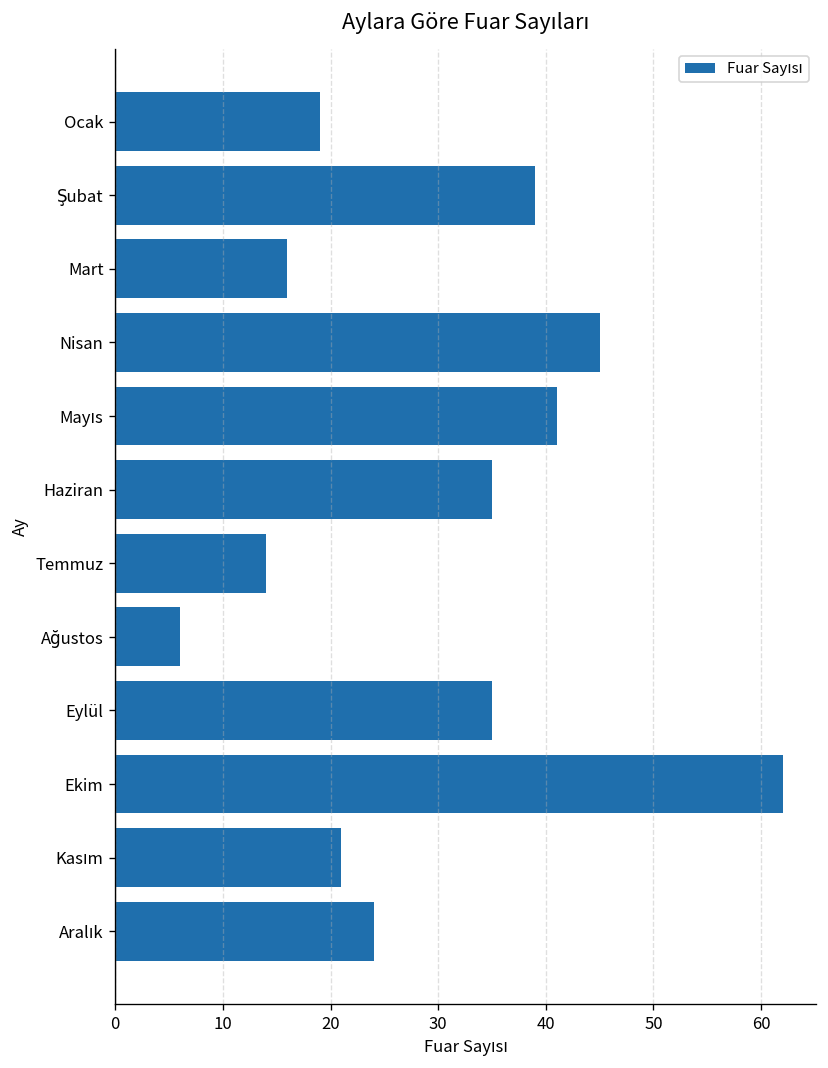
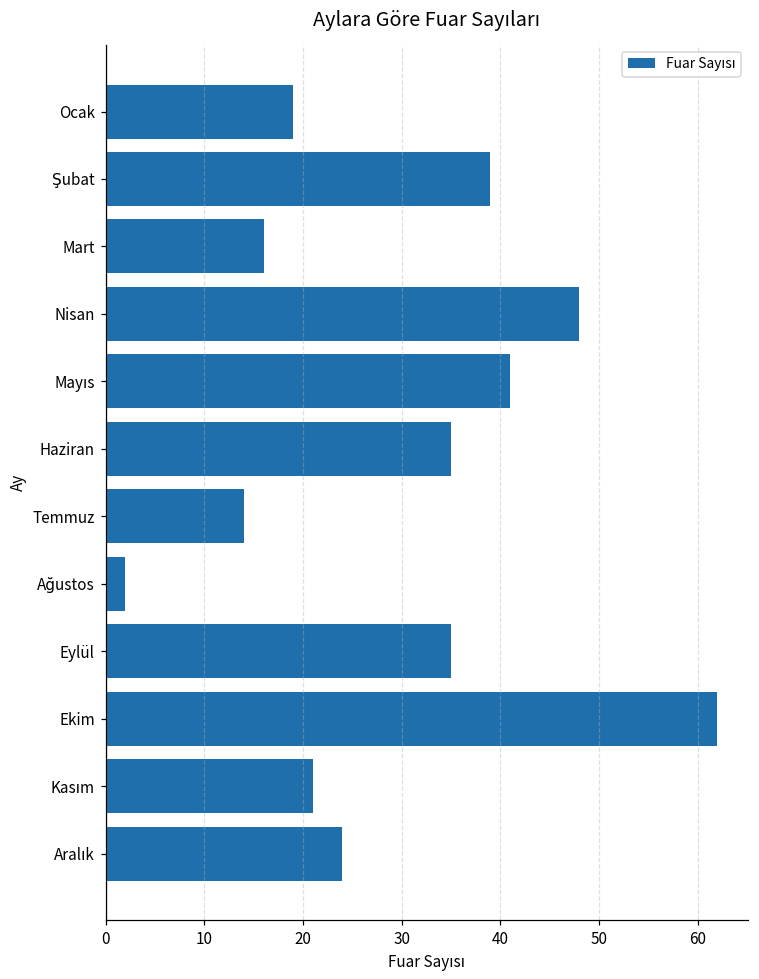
Nisan: 45 -> 48
Ağustos: 6 -> 2
